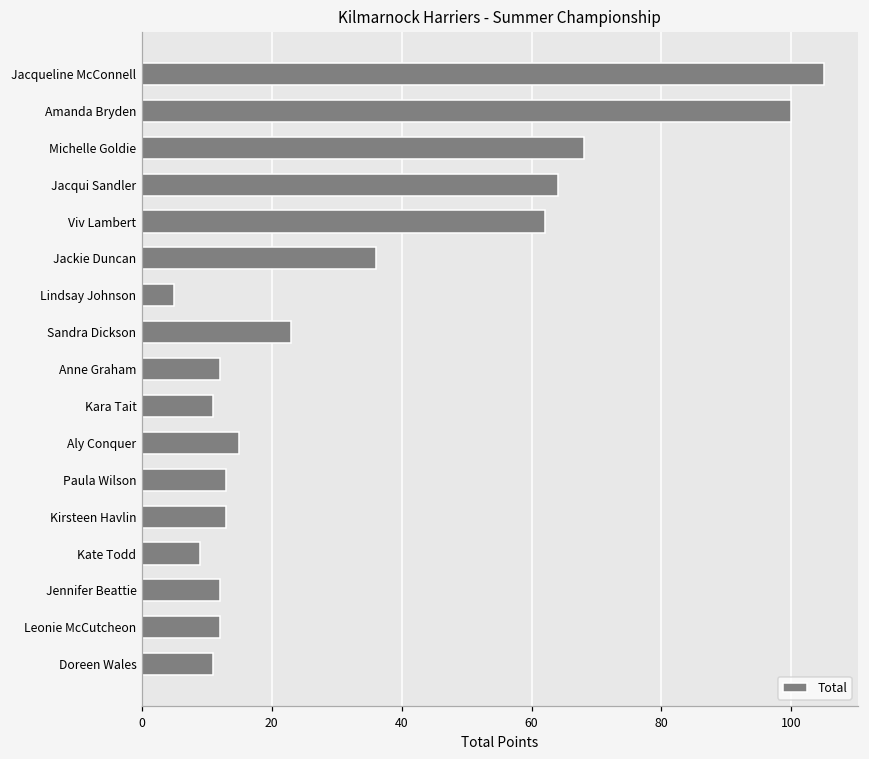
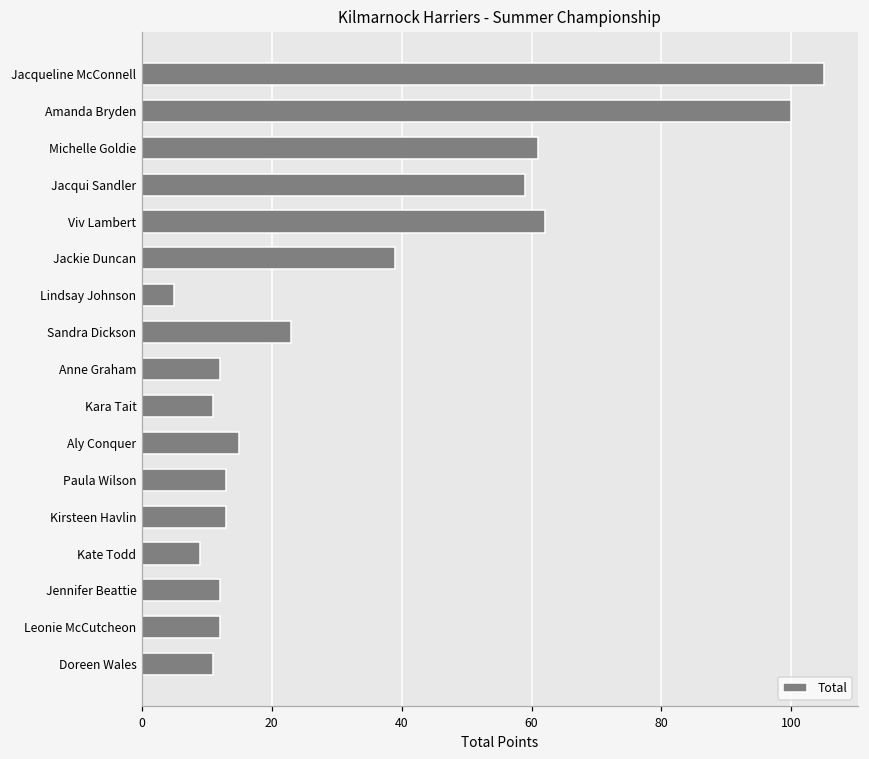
Michelle Goldie: 68 -> 61
Jacqui Sandler: 64 -> 59
Jackie Duncan: 36 -> 39
